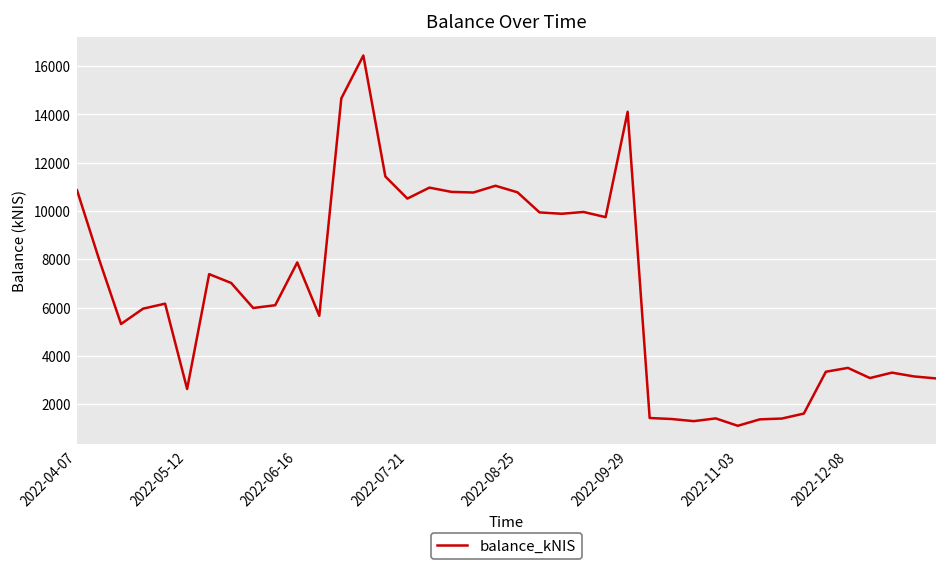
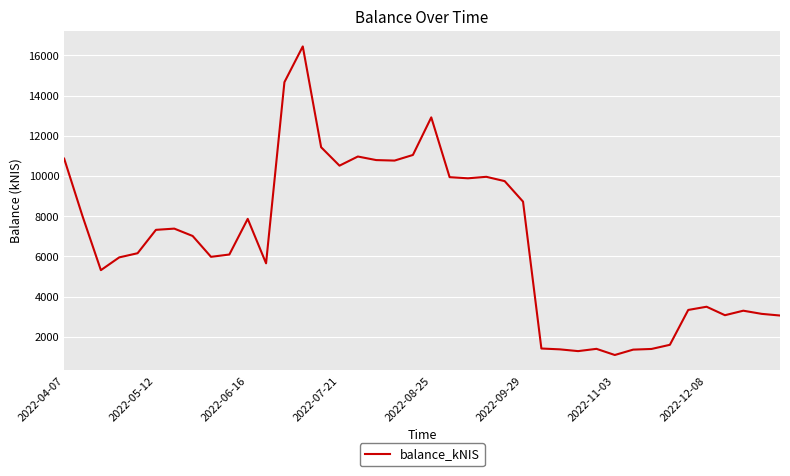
2022-05-12: 2600 -> 7300
2022-08-25: 10800 -> 12900
2022-09-29: 14100 -> 8700
